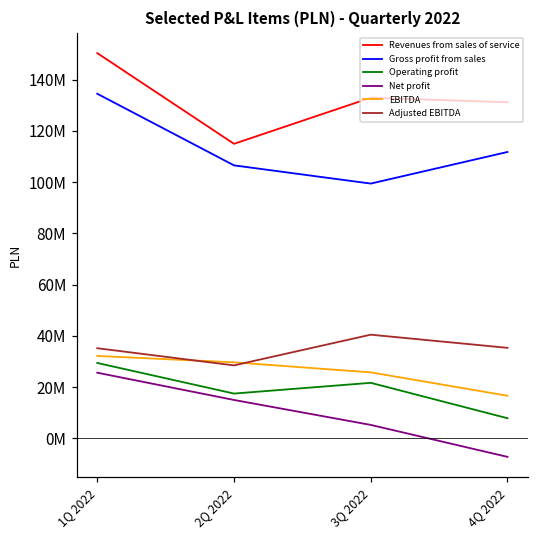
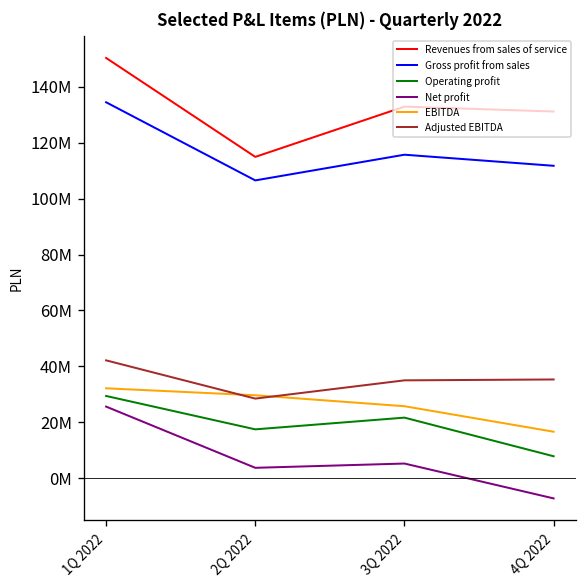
Adjusted EBITDA, 1Q 2022: 35000000 -> 42000000
Net profit, 2Q 2022: 15000000 -> 4000000
Gross profit from sales, 3Q 2022: 99000000 -> 116000000
Adjusted EBITDA, 3Q 2022: 40000000 -> 35000000
